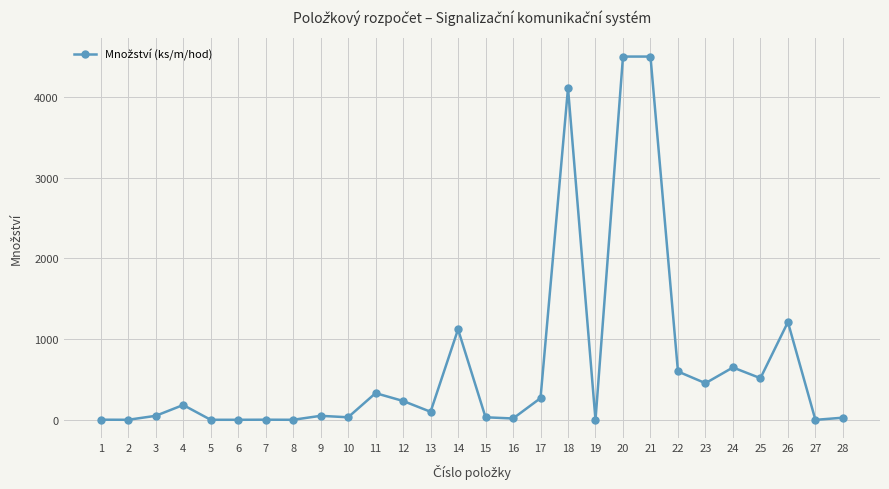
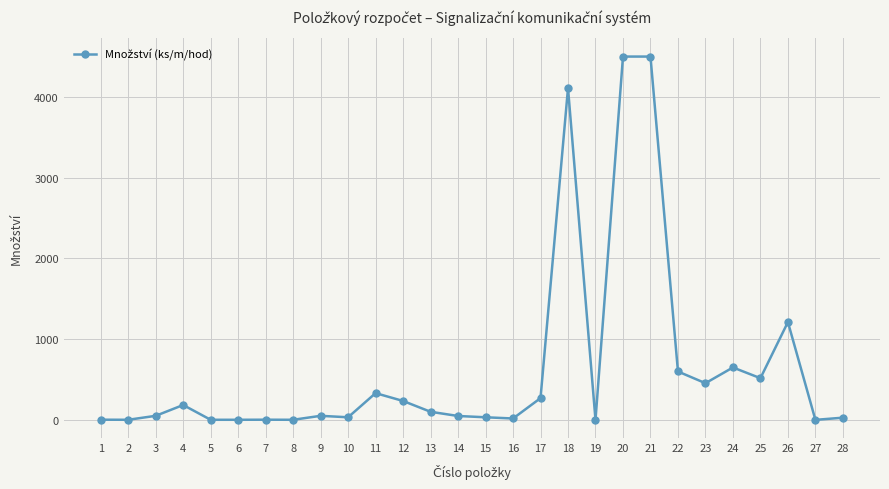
14: 1100 -> 0
